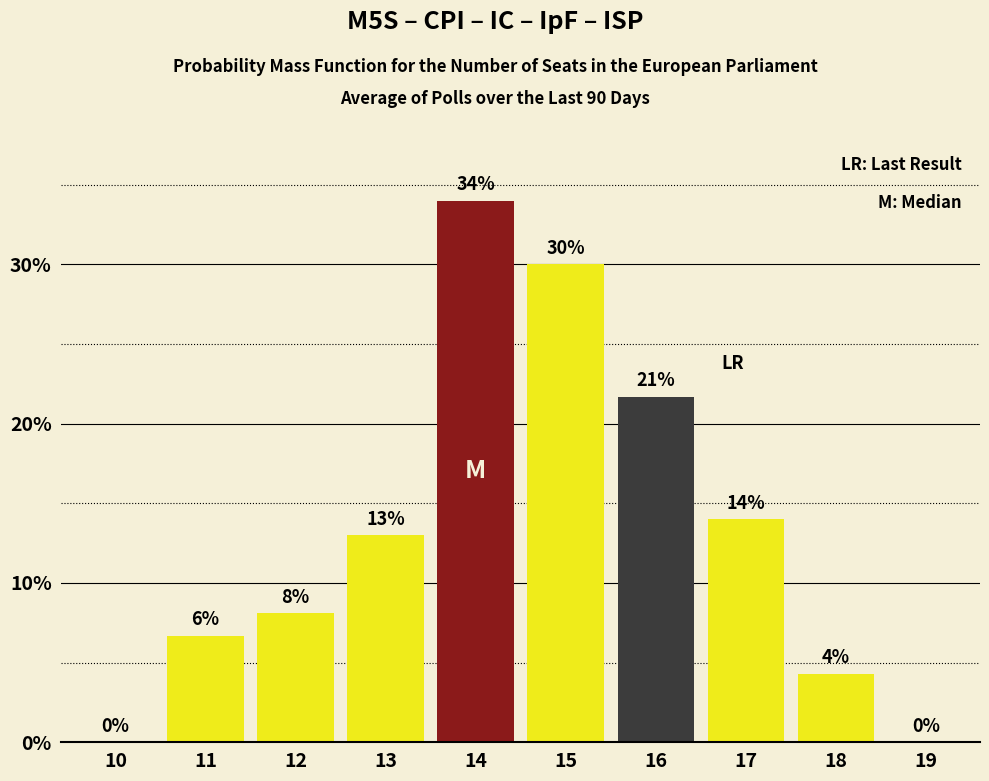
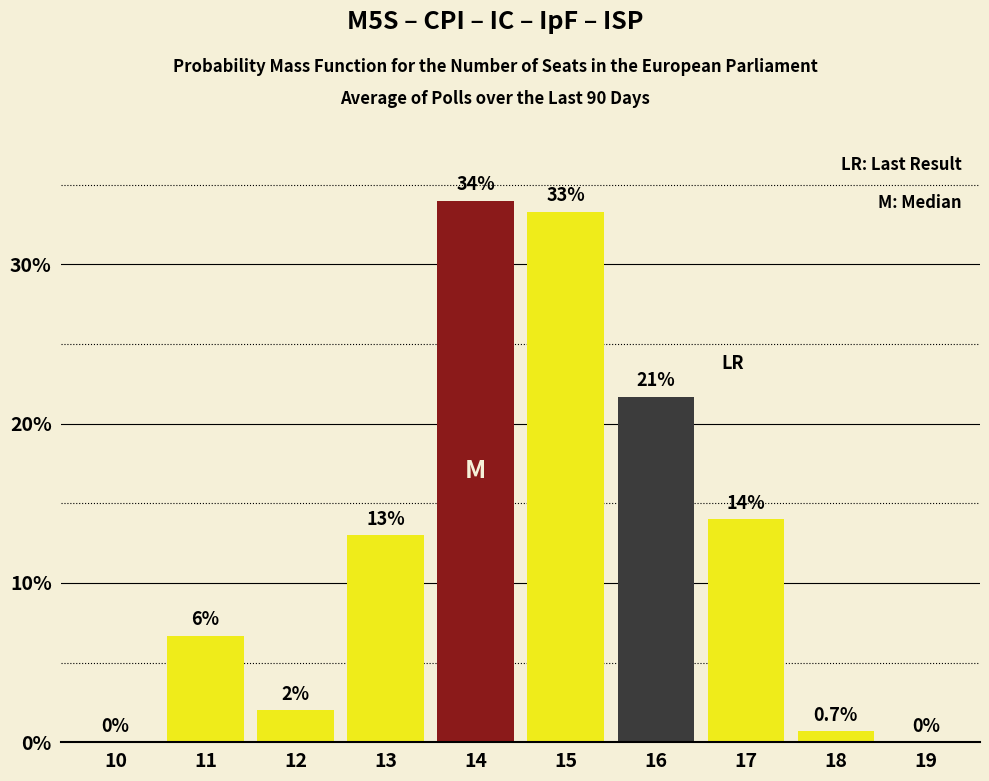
12: 8% -> 2%
15: 30% -> 33%
18: 4% -> 0.7%
